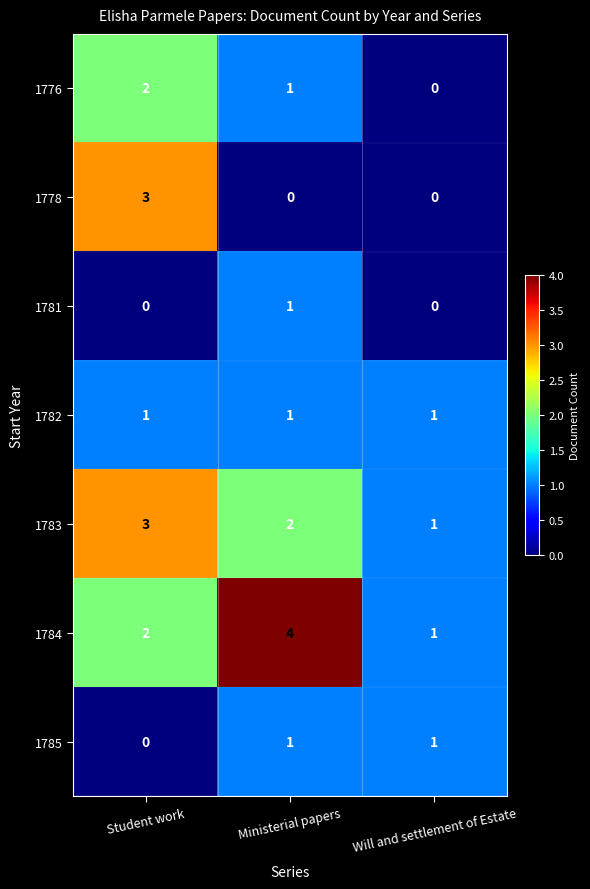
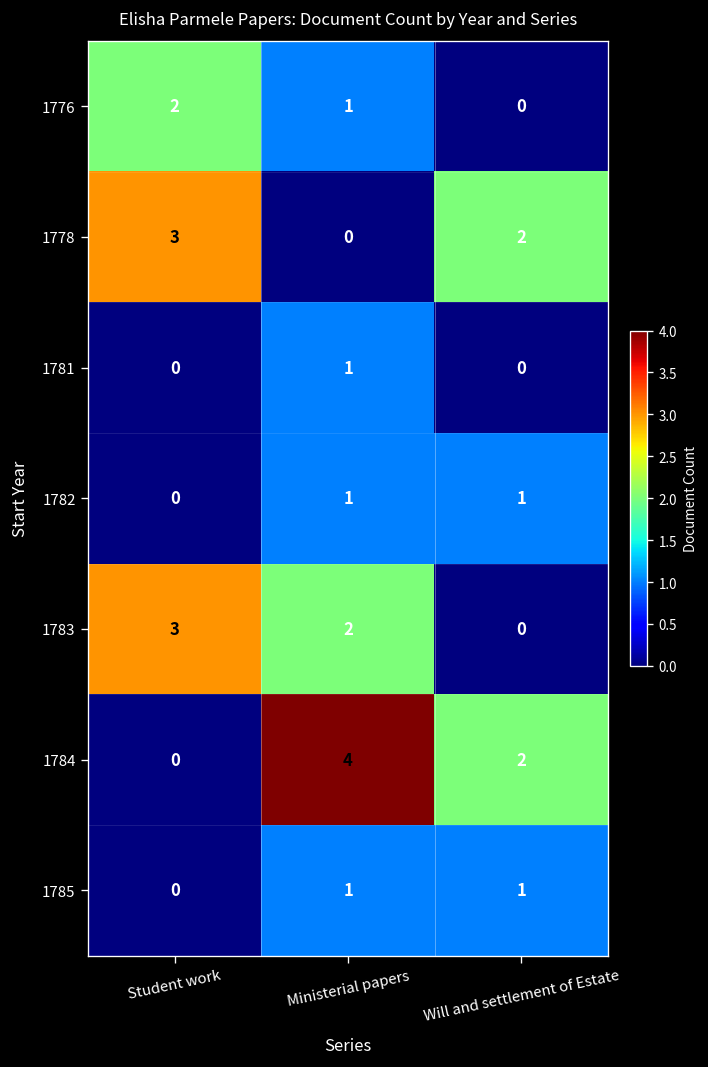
1778, Will and settlement of Estate: 0 -> 2
1782, Student work: 1 -> 0
1783, Will and settlement of Estate: 1 -> 0
1784, Student work: 2 -> 0
1784, Will and settlement of Estate: 1 -> 2
